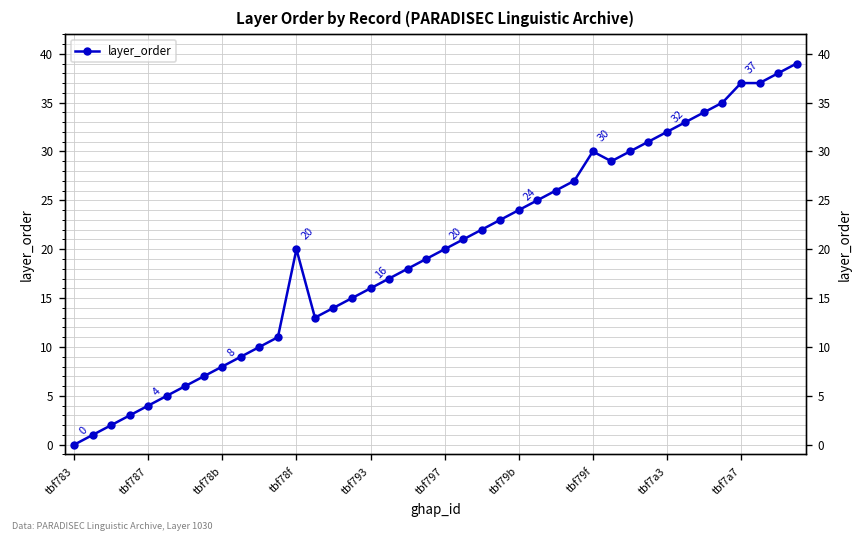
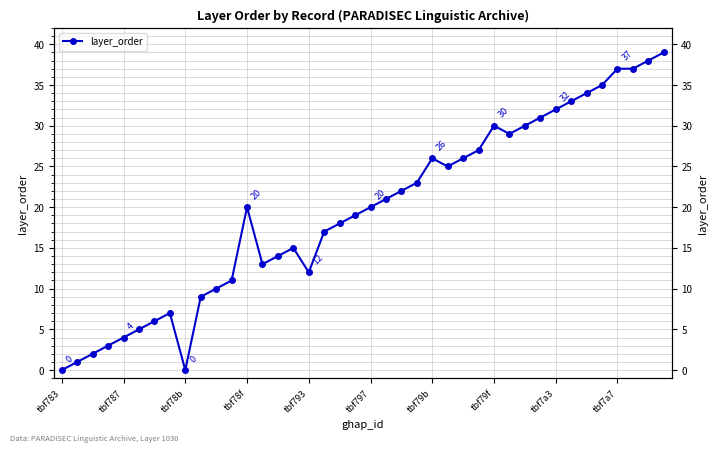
tbf78b: 8 -> 0
tbf793: 16 -> 12
tbf79b: 24 -> 26
